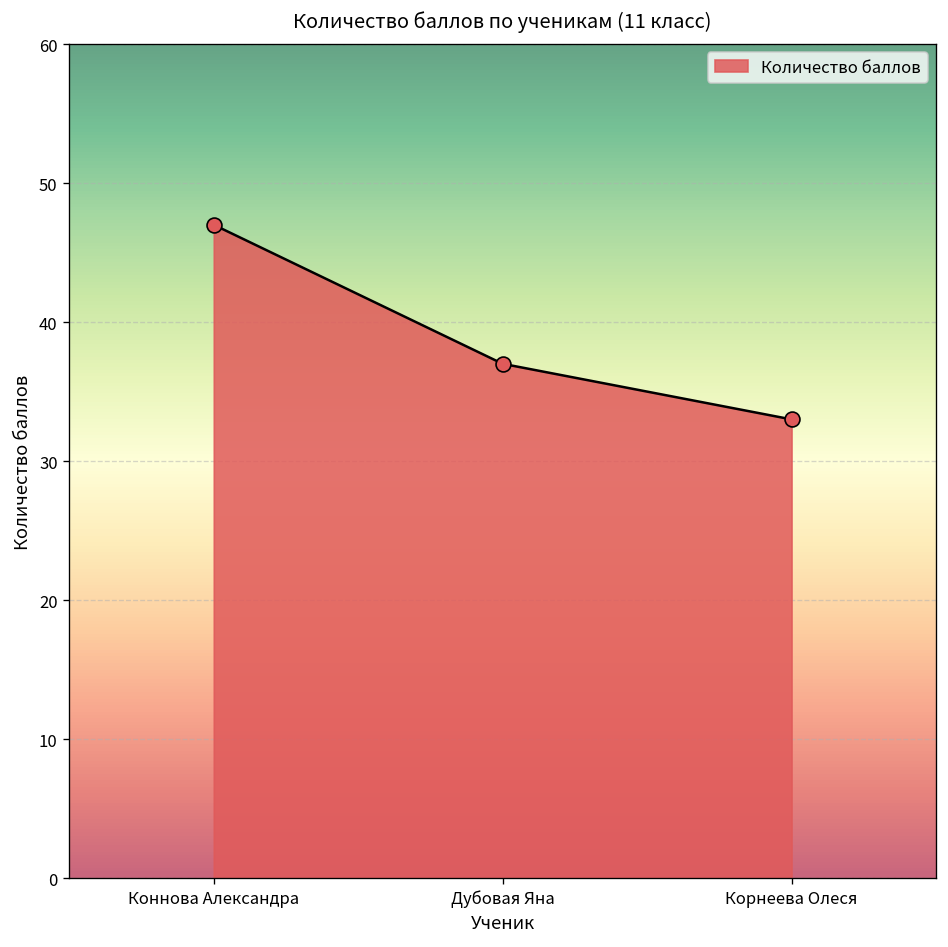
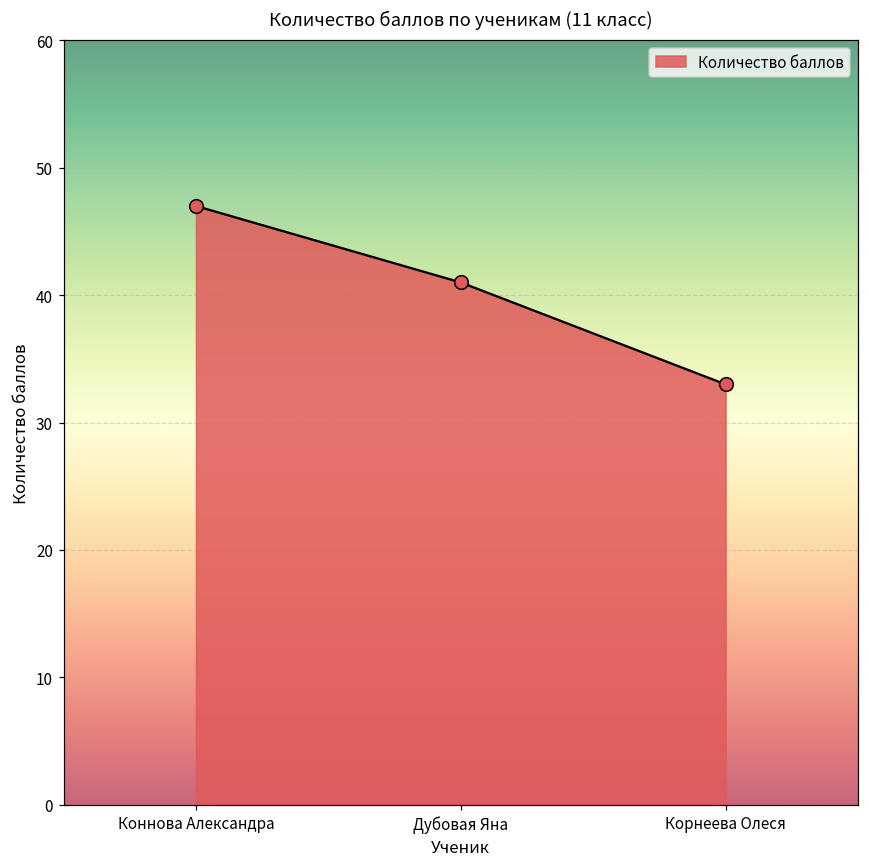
Дубовая Яна: 37 -> 41
